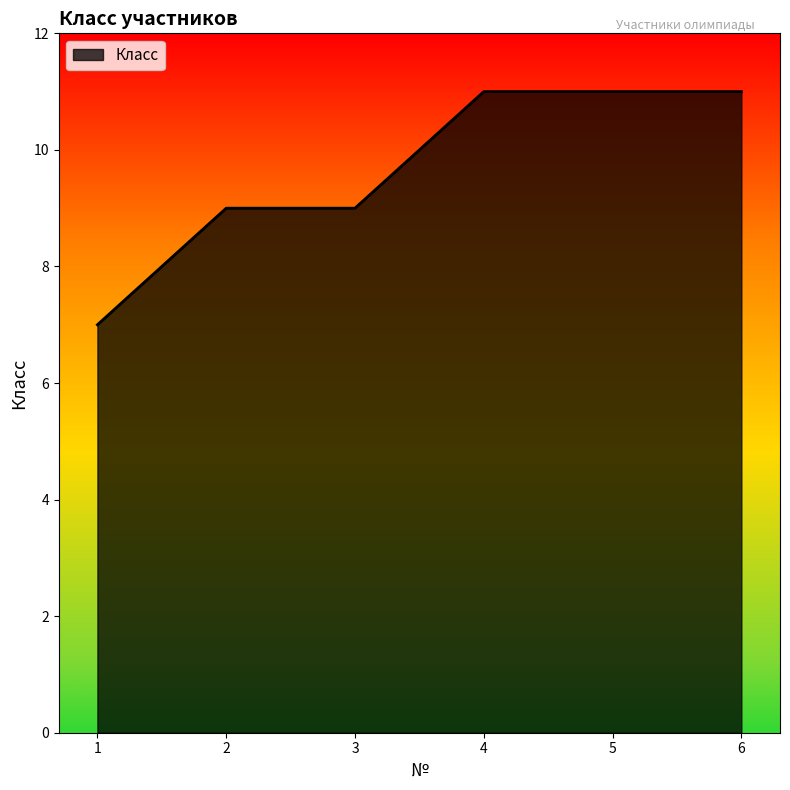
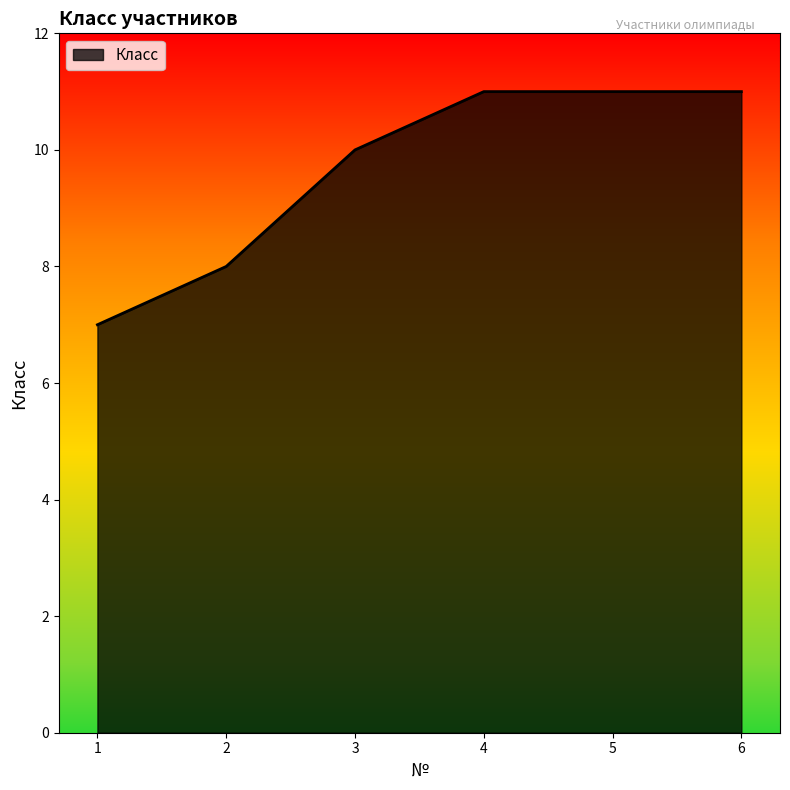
2: 9 -> 8
3: 9 -> 10
